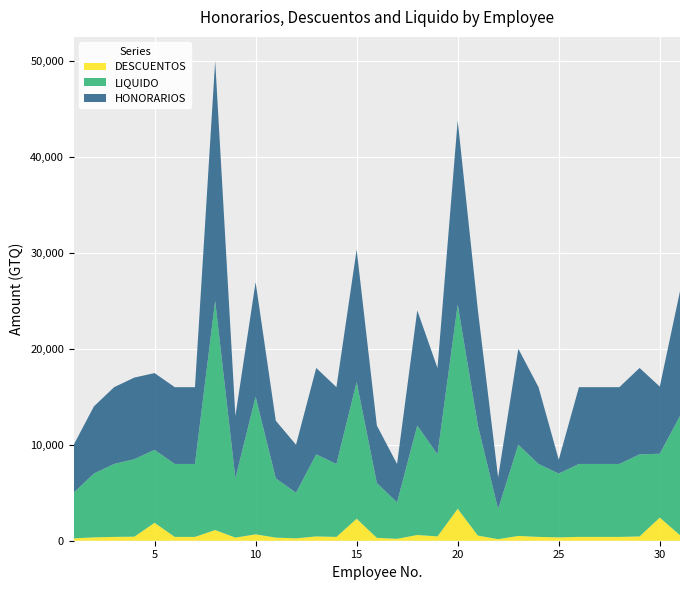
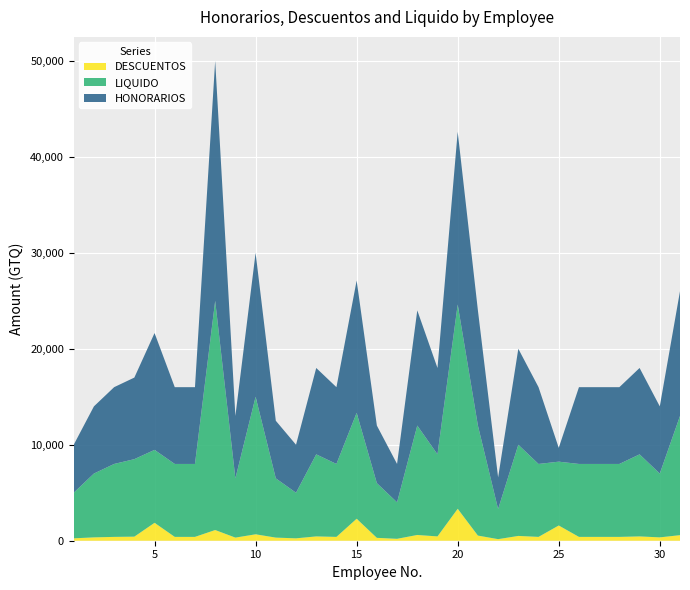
HONORARIOS, 5: 8,000 -> 12,000
HONORARIOS, 10: 12,000 -> 15,000
LIQUIDO, 15: 14,000 -> 11,000
HONORARIOS, 20: 19,000 -> 18,000
DESCUENTOS, 25: 0 -> 2,000
DESCUENTOS, 30: 2,000 -> 0
